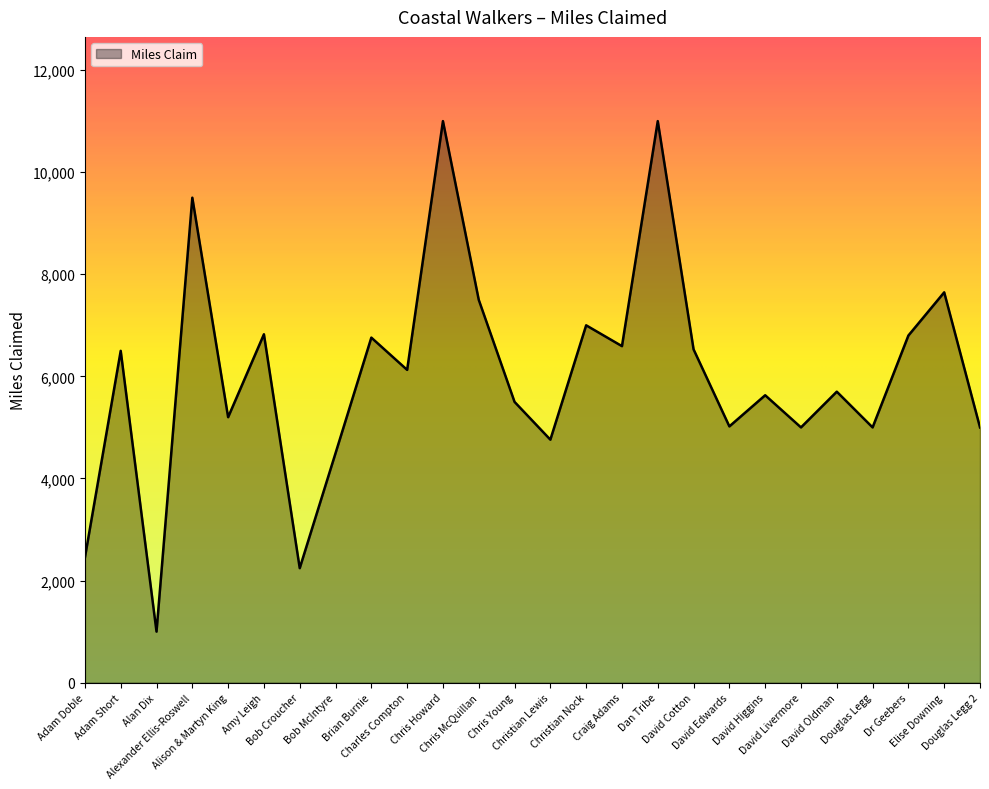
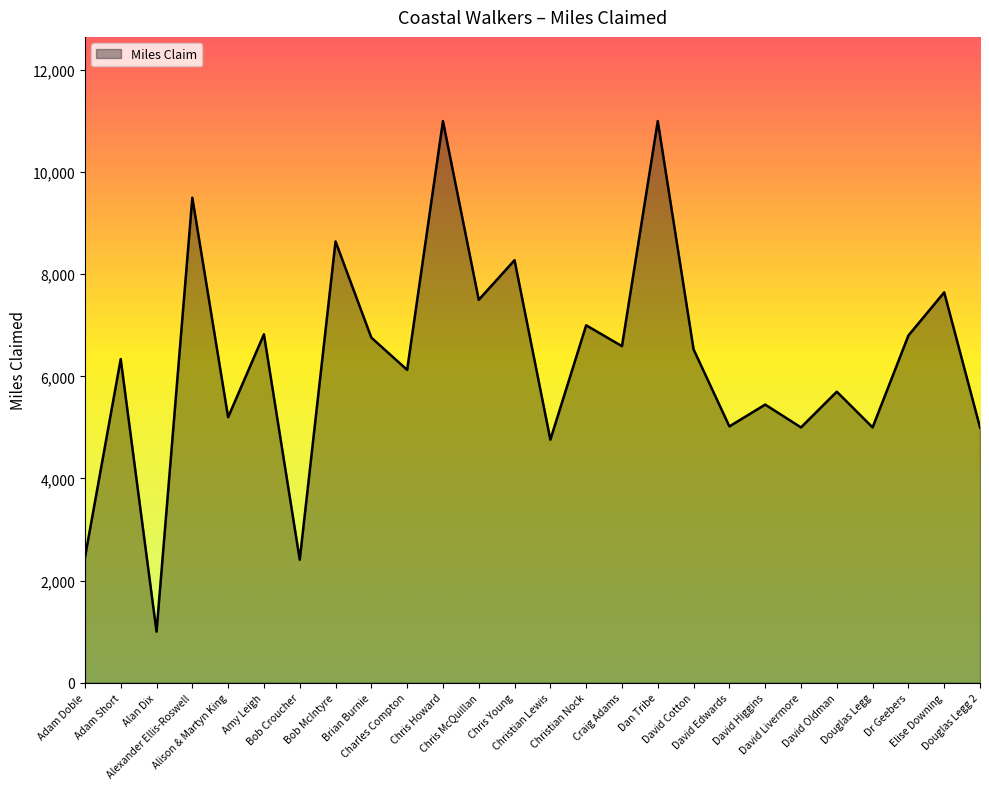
Adam Short: 6,500 -> 6,300
Bob Croucher: 2,200 -> 2,400
Bob McIntyre: 4,500 -> 8,600
Chris Young: 5,500 -> 8,300
David Higgins: 5,600 -> 5,400
